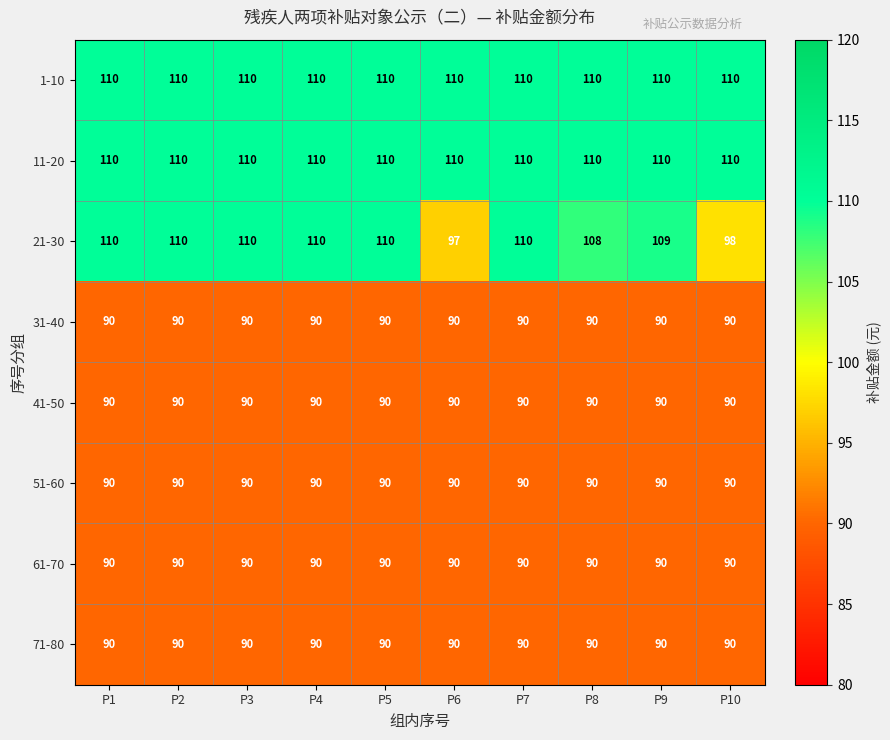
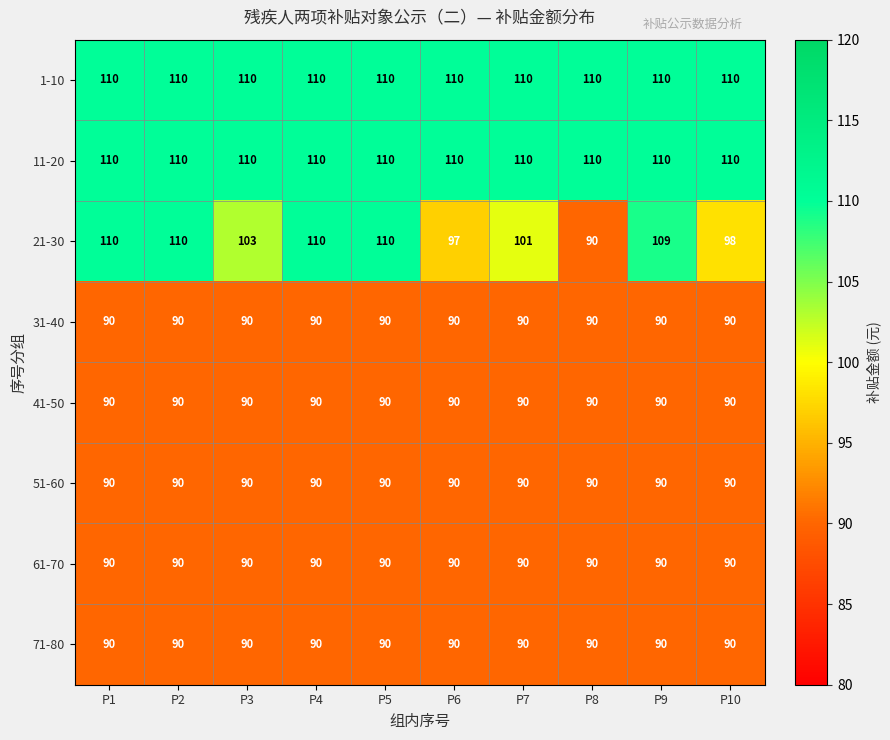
21-30, P3: 110 -> 103
21-30, P7: 110 -> 101
21-30, P8: 108 -> 90
